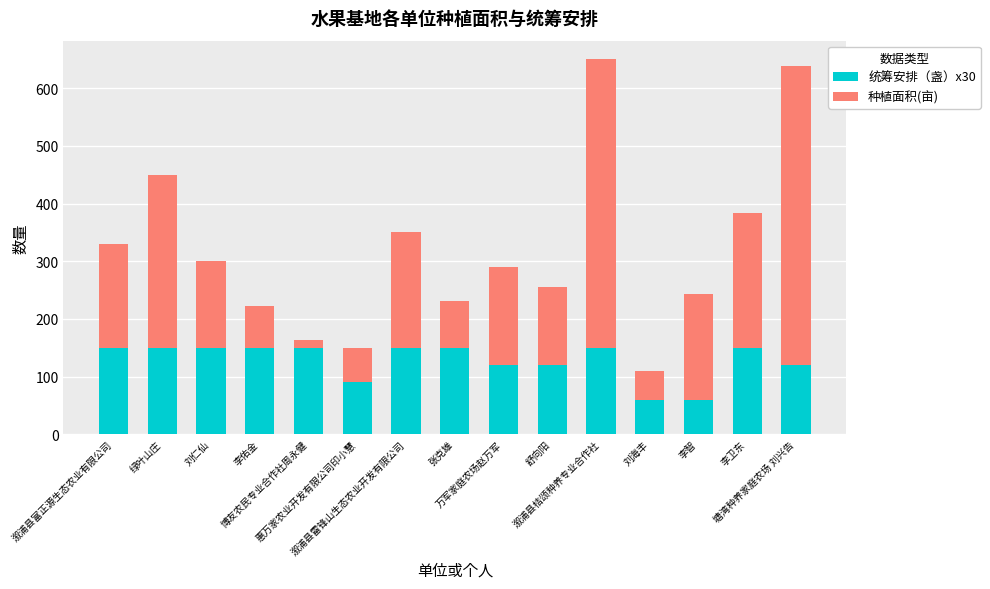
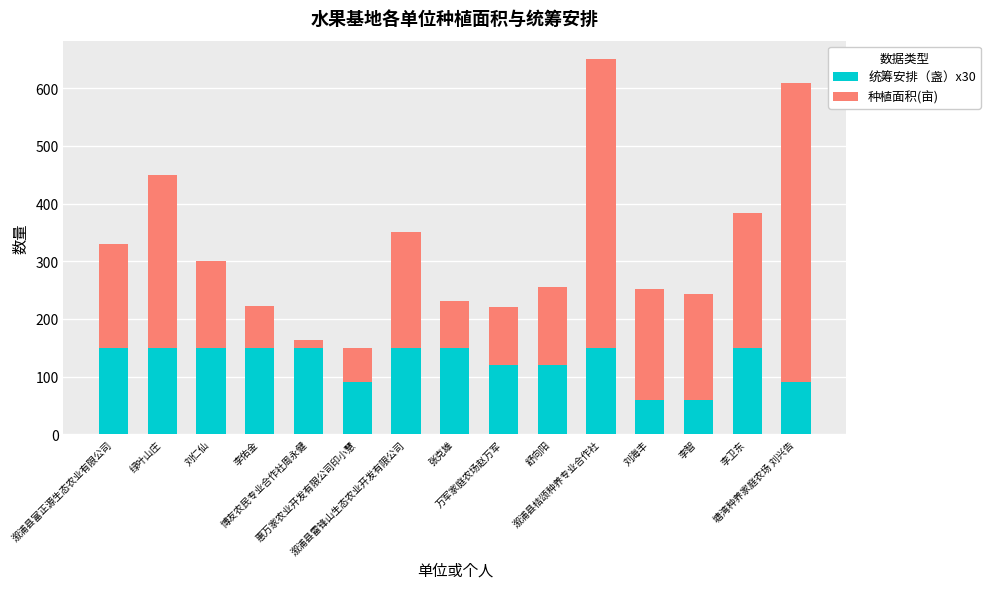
种植面积(亩), 万军家庭农场赵万军: 170 -> 100
种植面积(亩), 刘海丰: 50 -> 190
统筹安排（盏）x30, 塘湾种养家庭农场 刘兴告: 120 -> 90
